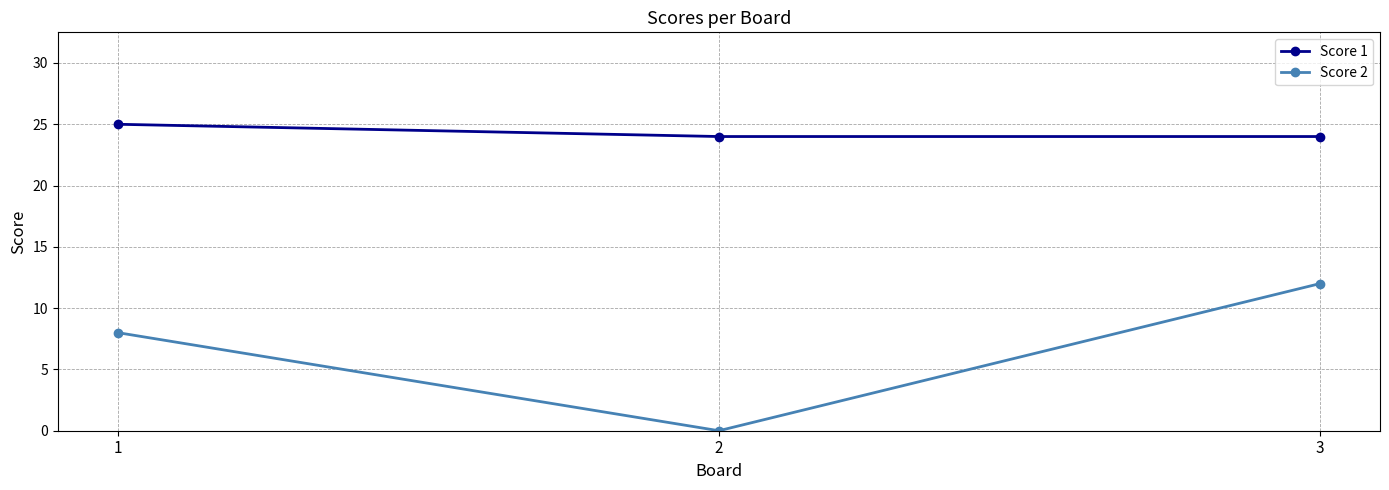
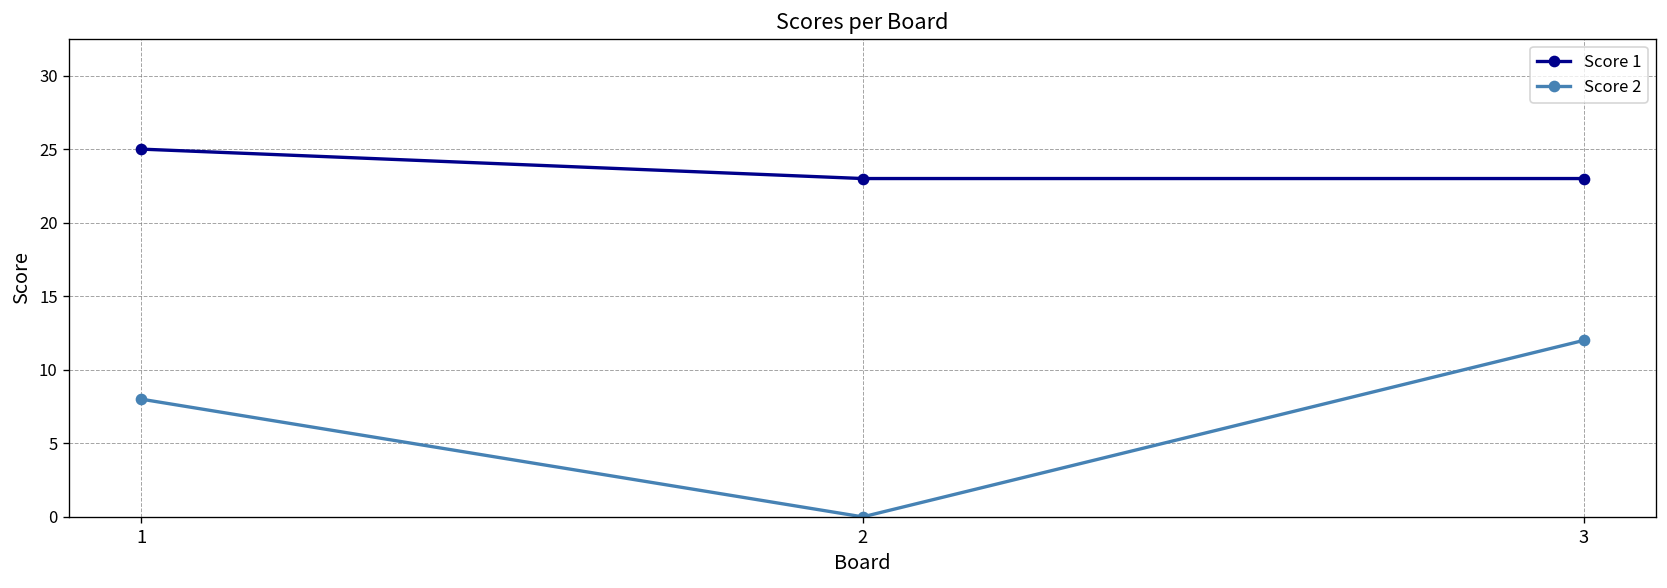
Score 1, 2: 24 -> 23
Score 1, 3: 24 -> 23
